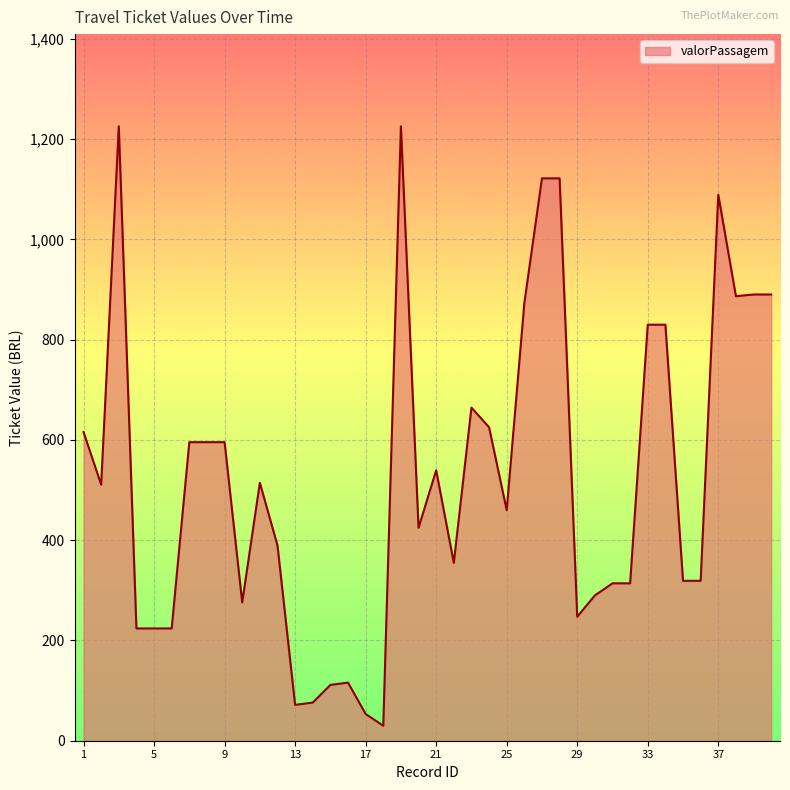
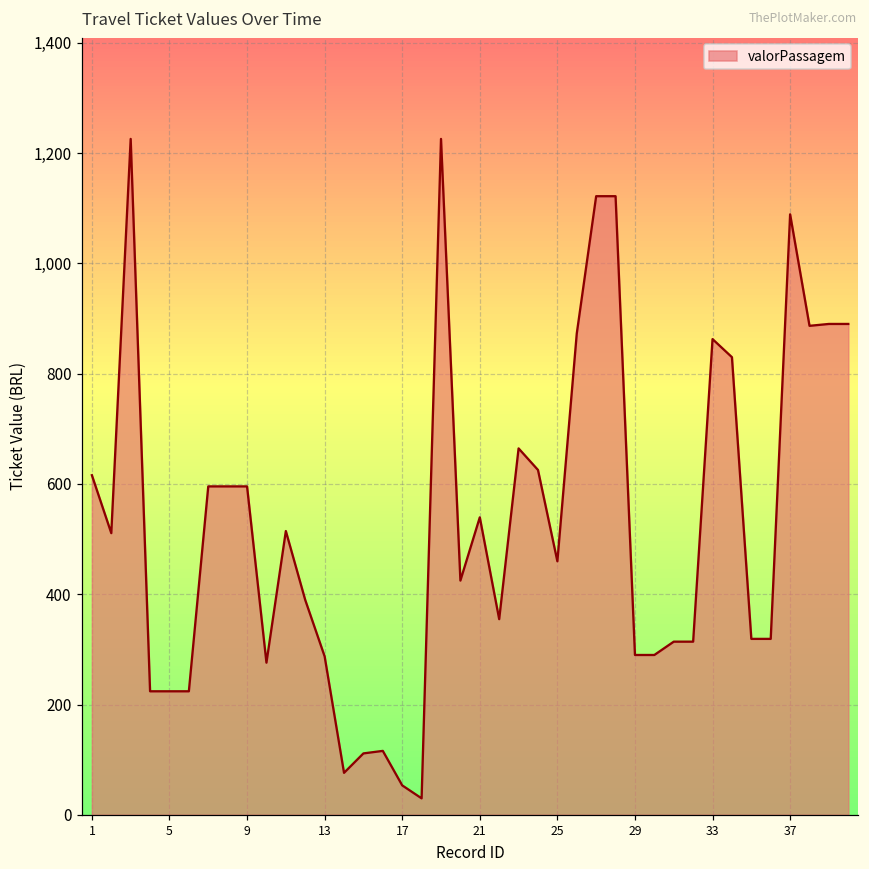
13: 70 -> 290
29: 250 -> 290
33: 830 -> 860
